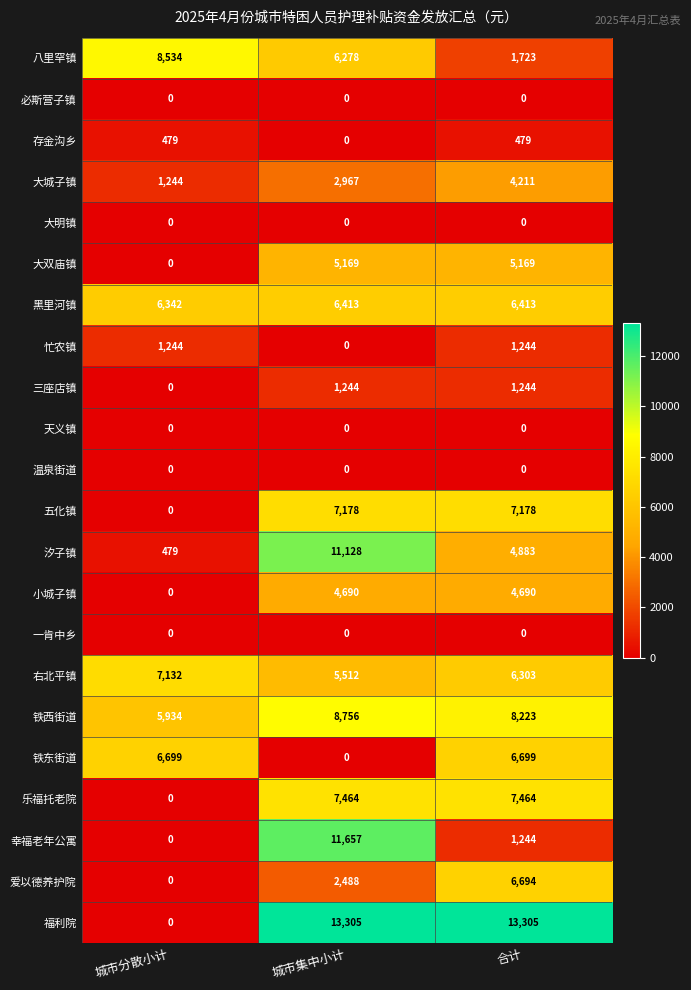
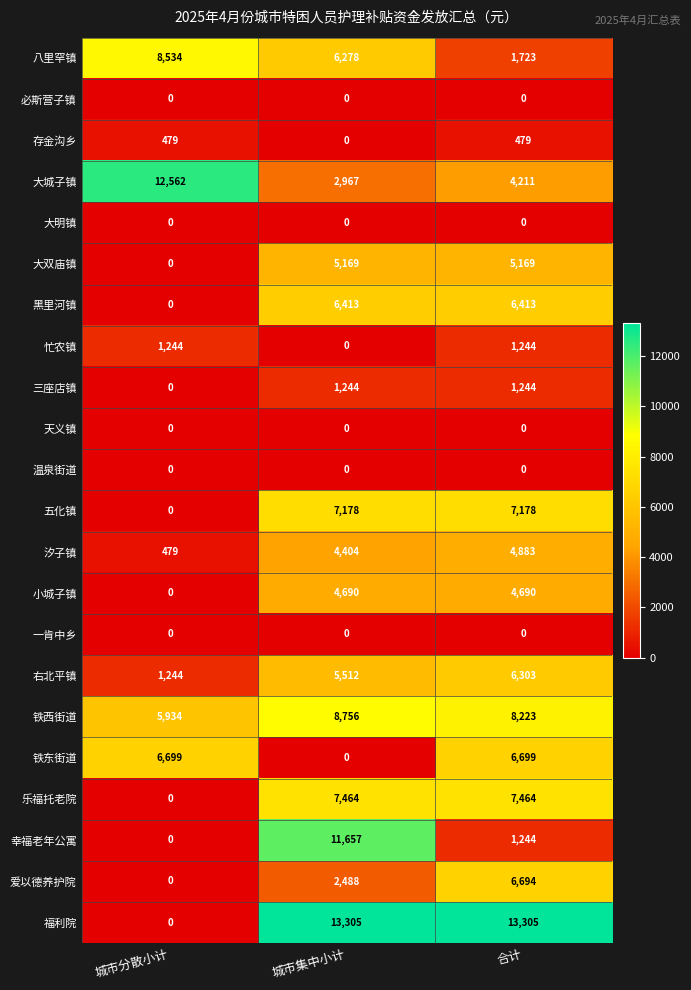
大城子镇, 城市分散小计: 1,244 -> 12,562
黑里河镇, 城市分散小计: 6,342 -> 0
汐子镇, 城市集中小计: 11,128 -> 4,404
右北平镇, 城市分散小计: 7,132 -> 1,244
